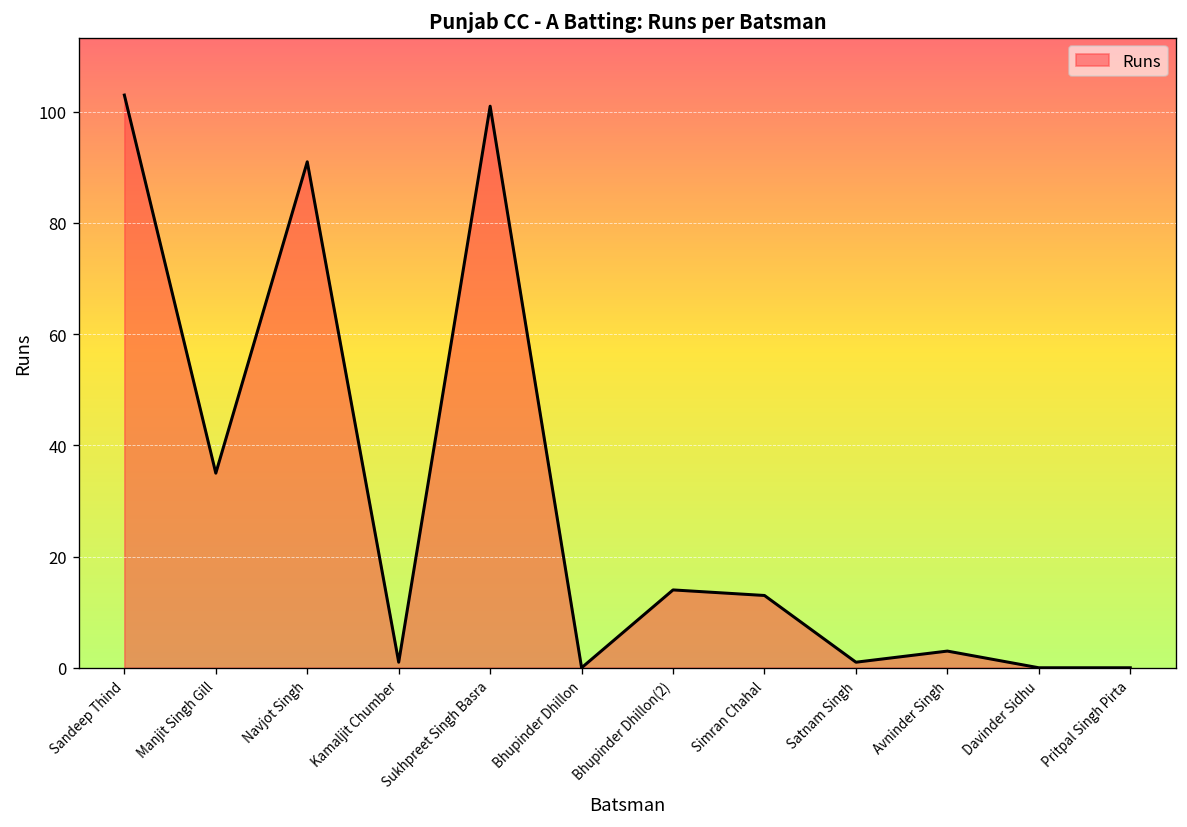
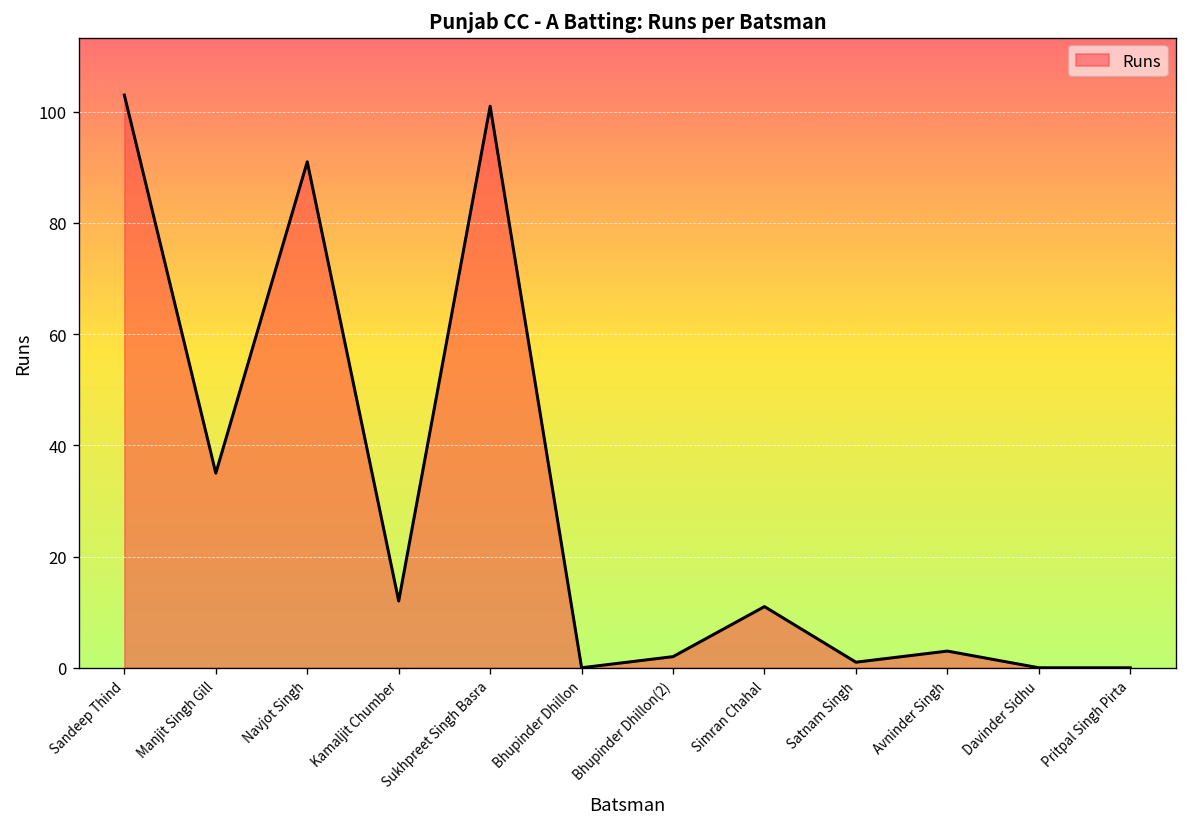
Kamaljit Chumber: 1 -> 12
Bhupinder Dhillon(2): 14 -> 2
Simran Chahal: 13 -> 11
